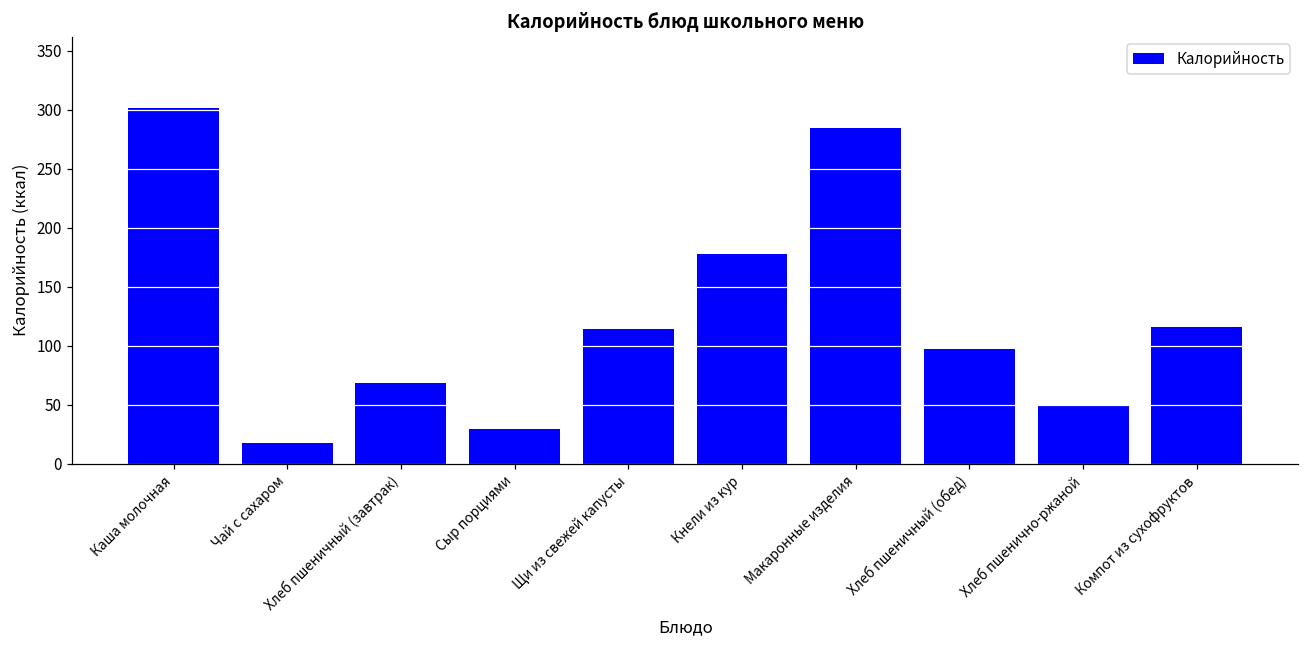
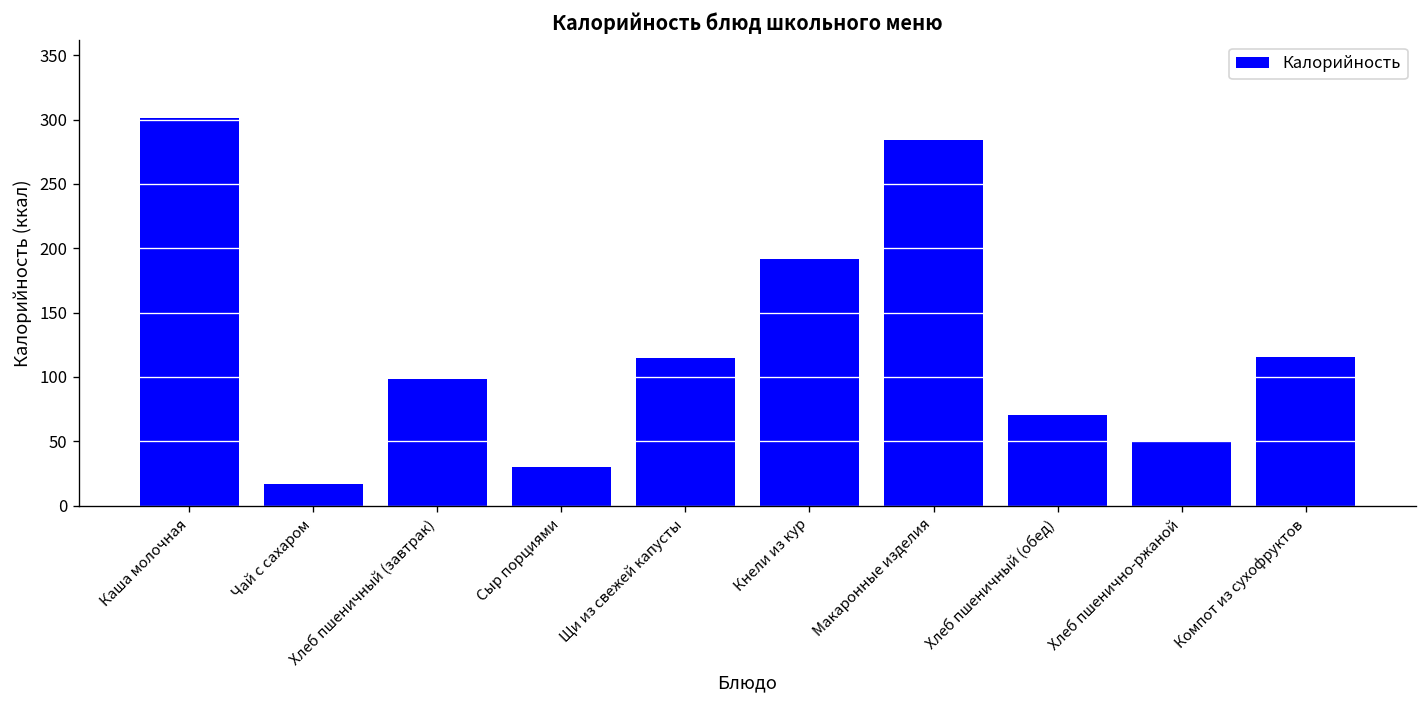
Хлеб пшеничный (завтрак): 68 -> 99
Кнели из кур: 177 -> 191
Хлеб пшеничный (обед): 97 -> 70
